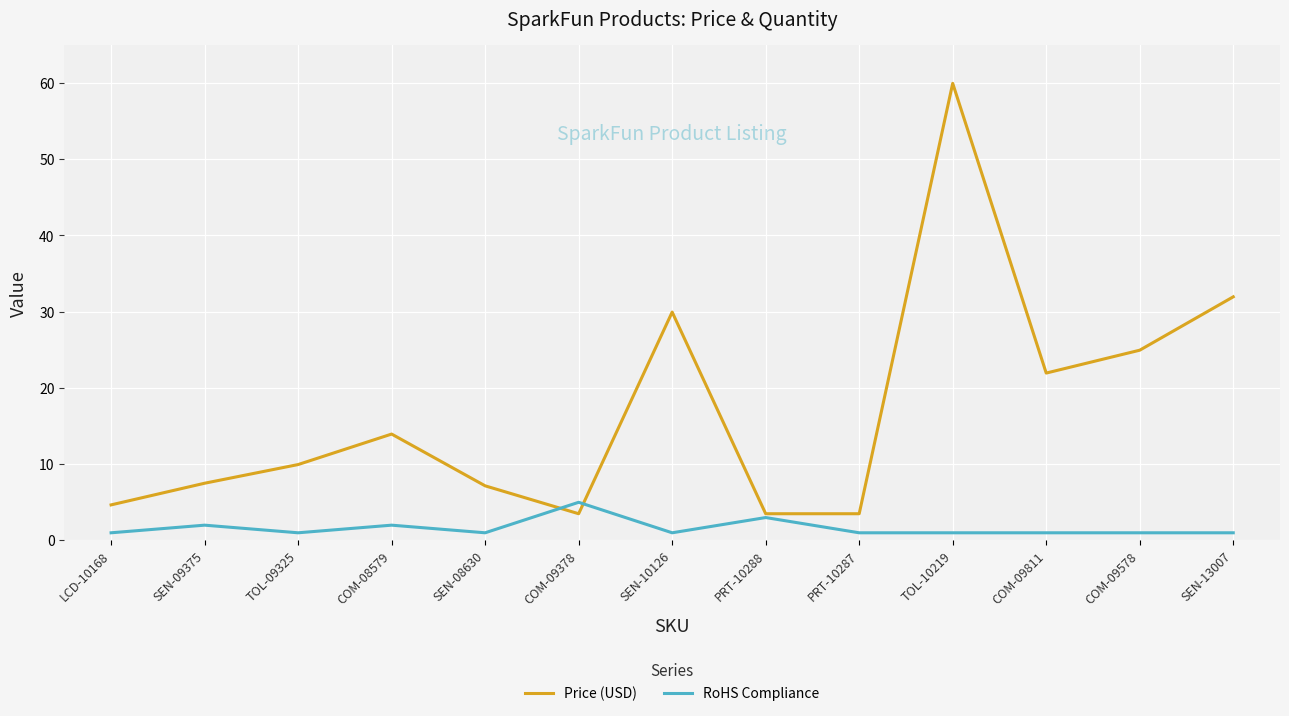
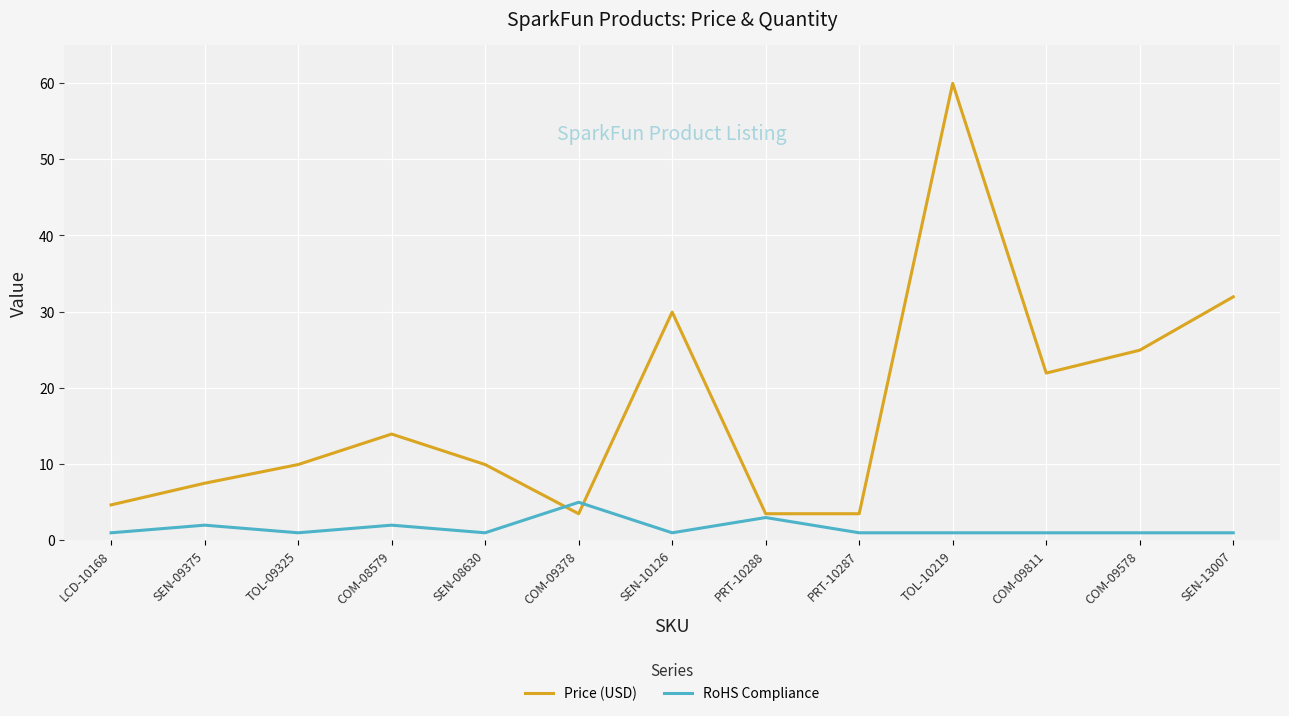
Price (USD), SEN-08630: 7 -> 10
